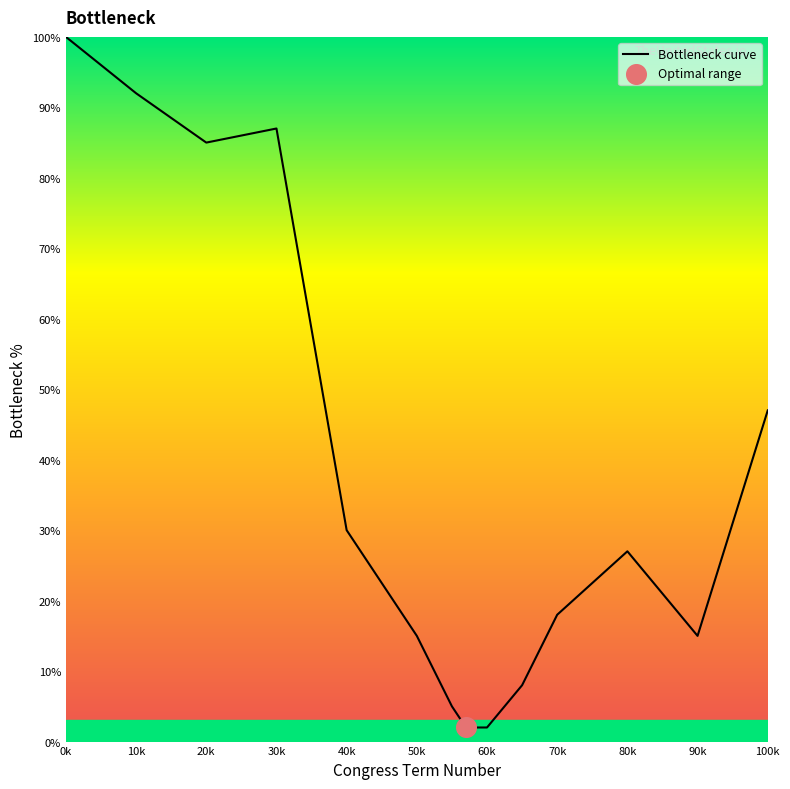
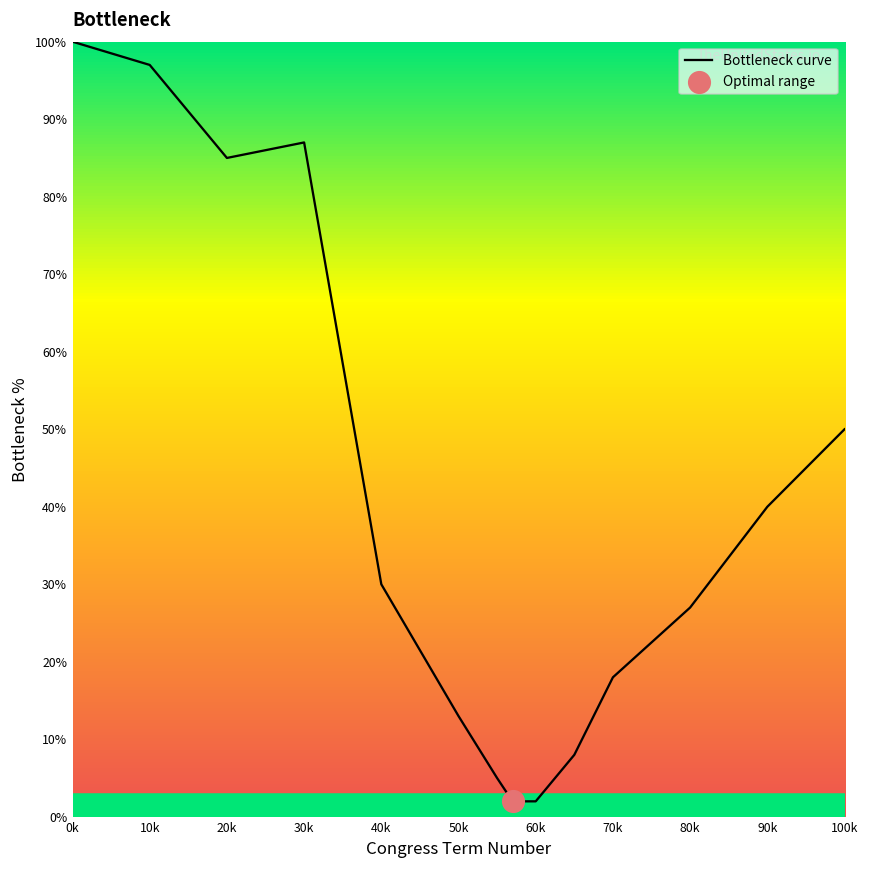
Bottleneck curve, 10k: 92% -> 97%
Bottleneck curve, 50k: 15% -> 13%
Bottleneck curve, 90k: 15% -> 40%
Bottleneck curve, 100k: 47% -> 50%
